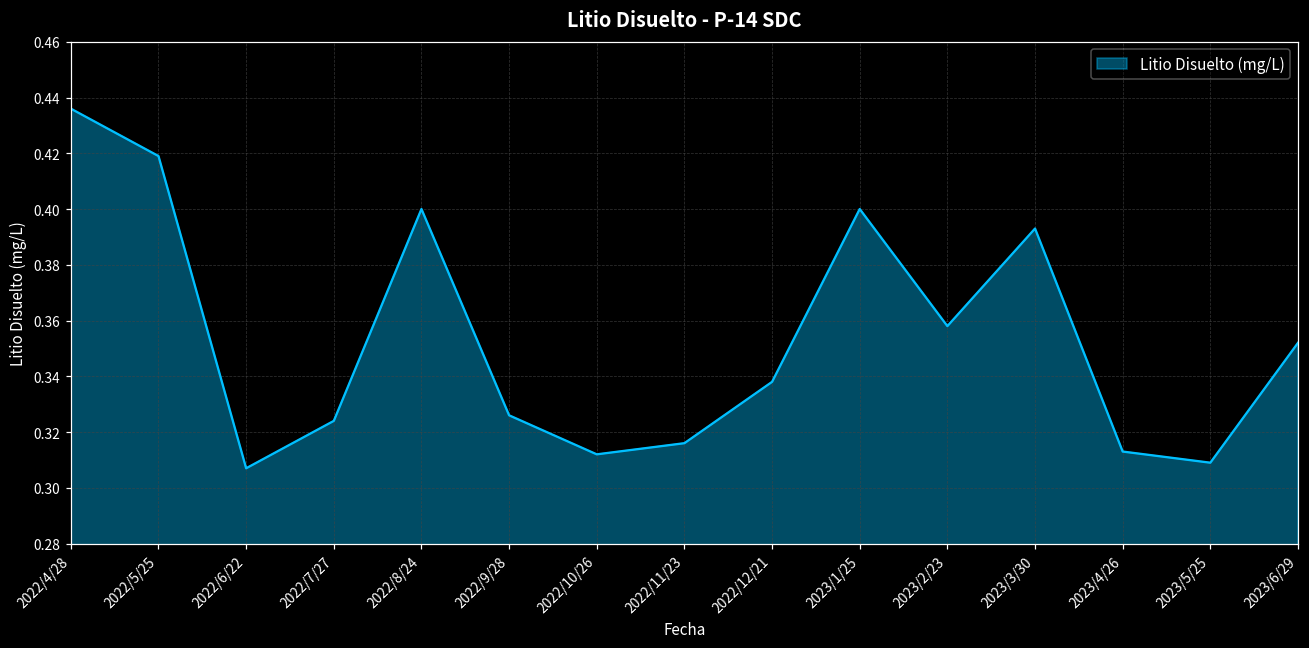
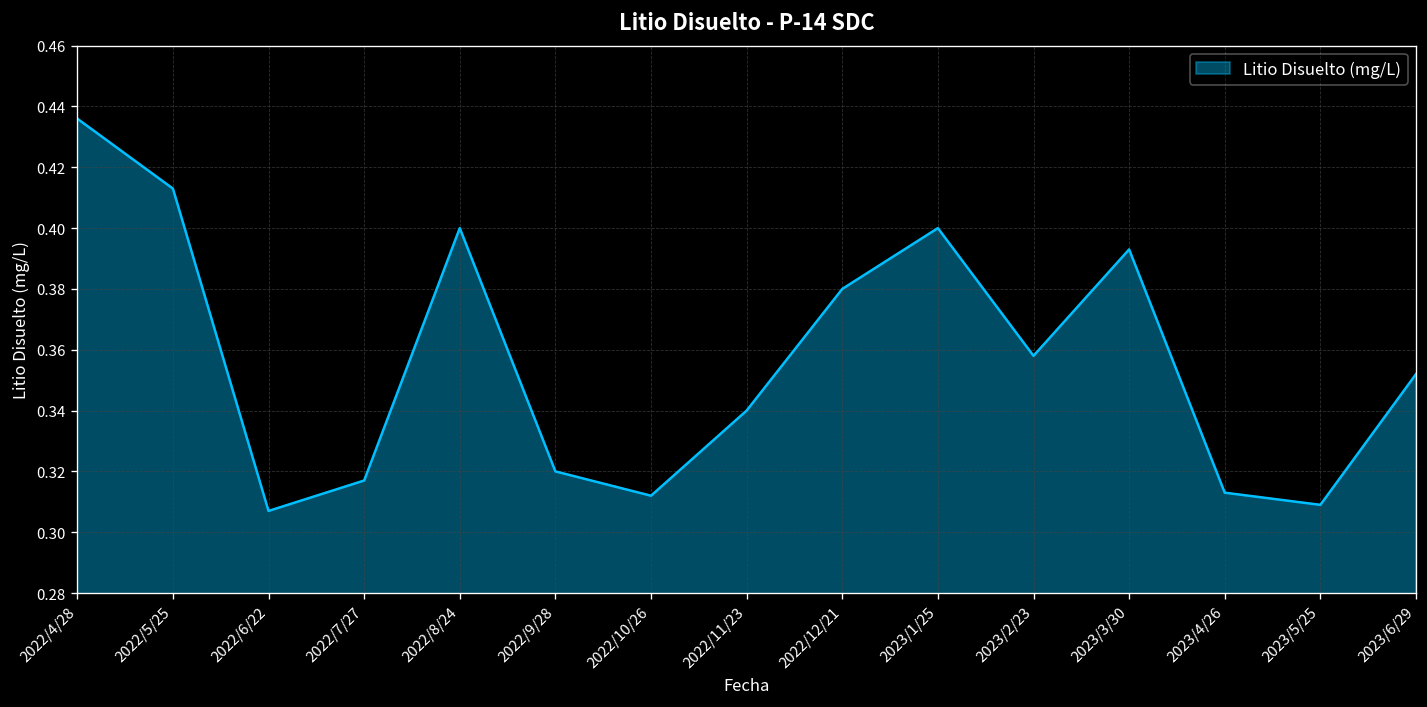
2022/5/25: 0.419 -> 0.413
2022/7/27: 0.324 -> 0.317
2022/9/28: 0.326 -> 0.320
2022/11/23: 0.316 -> 0.340
2022/12/21: 0.338 -> 0.380
